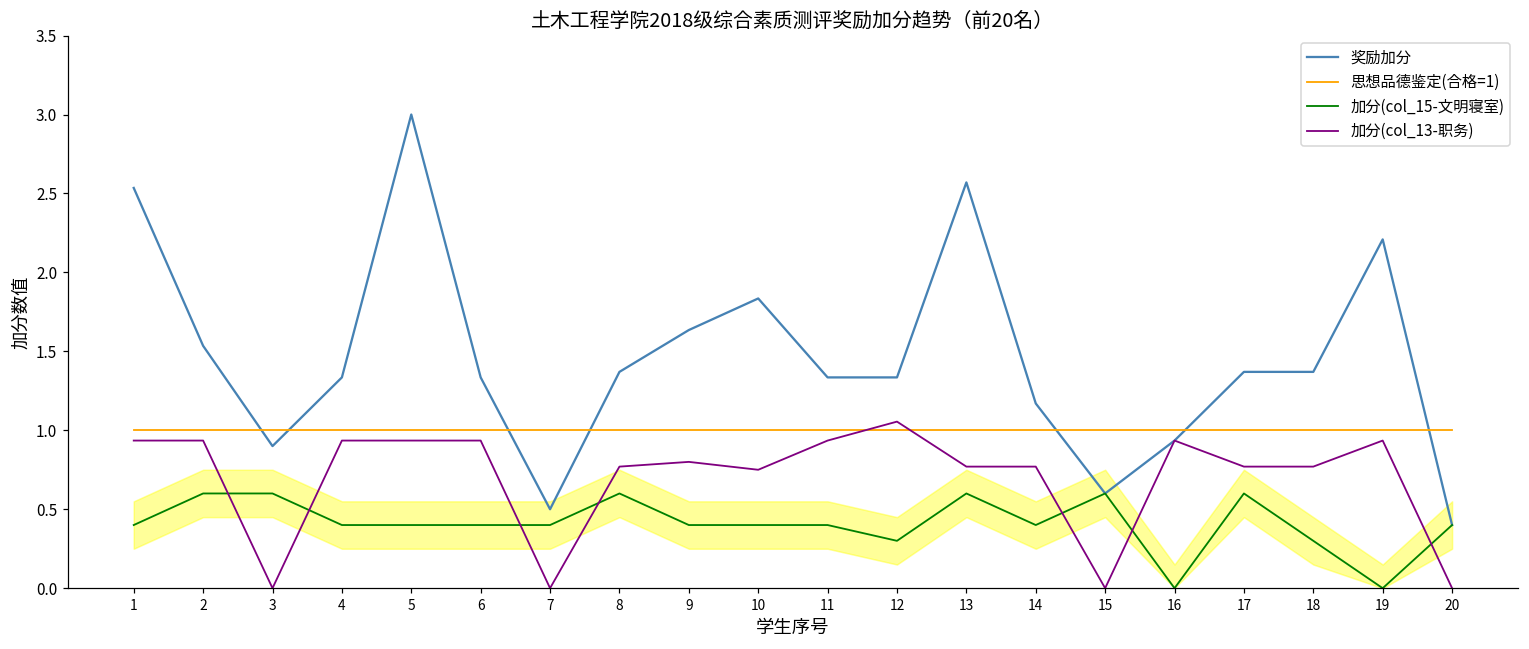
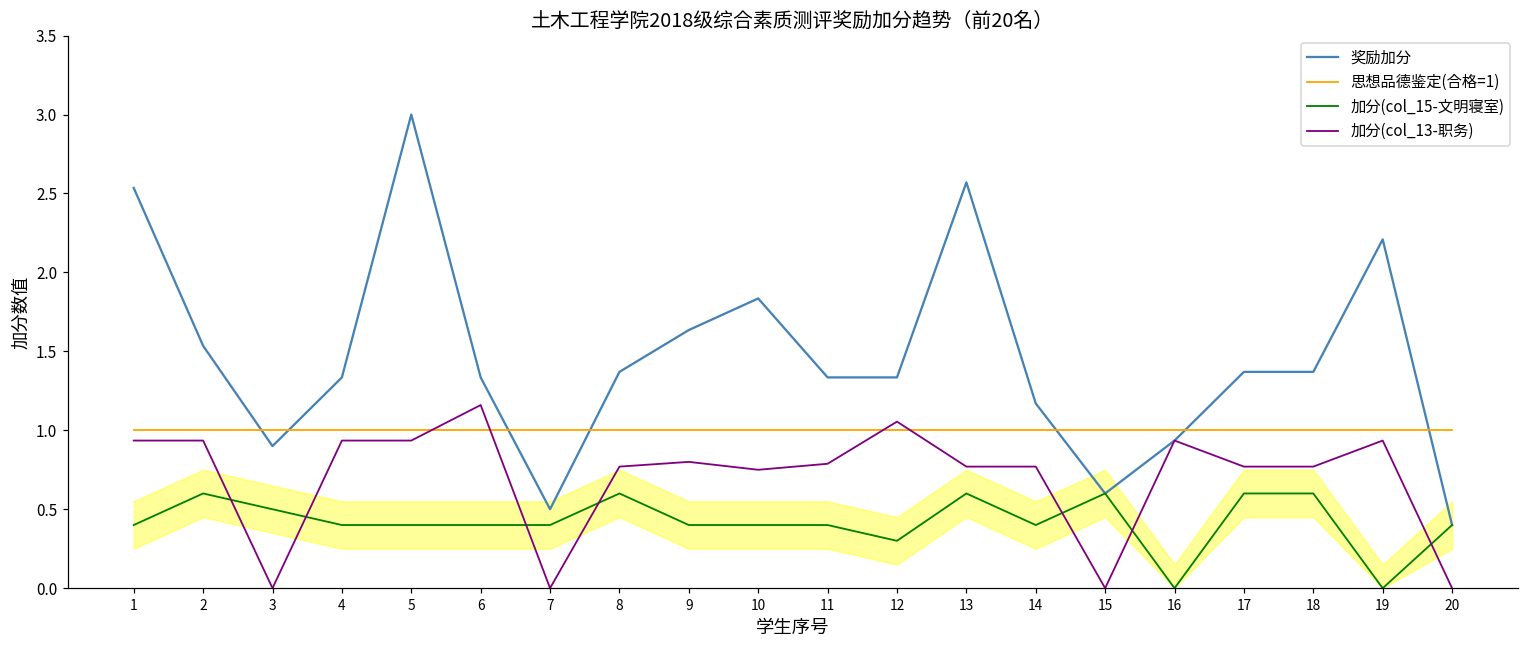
加分(col_15-文明寝室), 3: 0.6 -> 0.5
加分(col_13-职务), 6: 0.94 -> 1.16
加分(col_13-职务), 11: 0.94 -> 0.79
加分(col_15-文明寝室), 18: 0.3 -> 0.6
